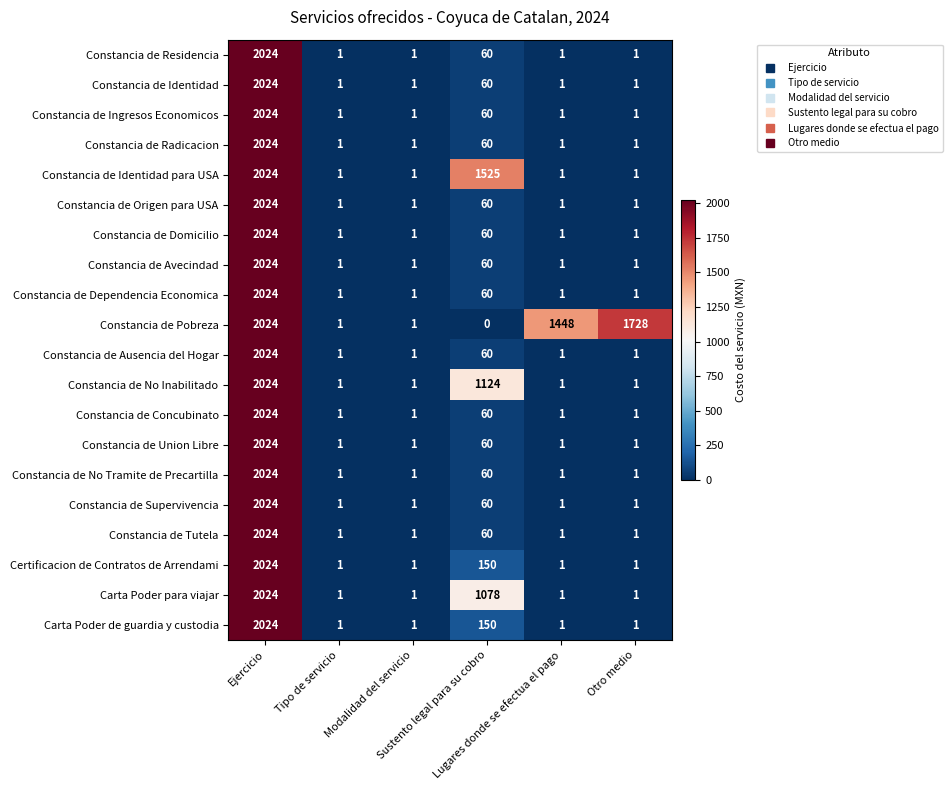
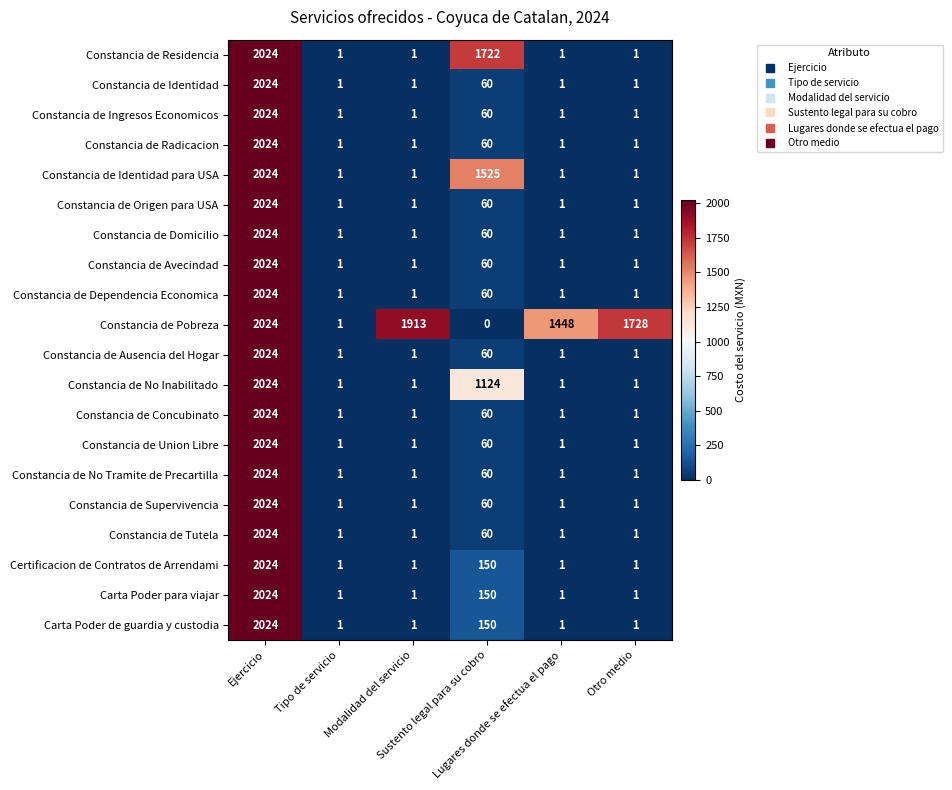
Constancia de Residencia, Sustento legal para su cobro: 60 -> 1722
Constancia de Pobreza, Modalidad del servicio: 1 -> 1913
Carta Poder para viajar, Sustento legal para su cobro: 1078 -> 150
